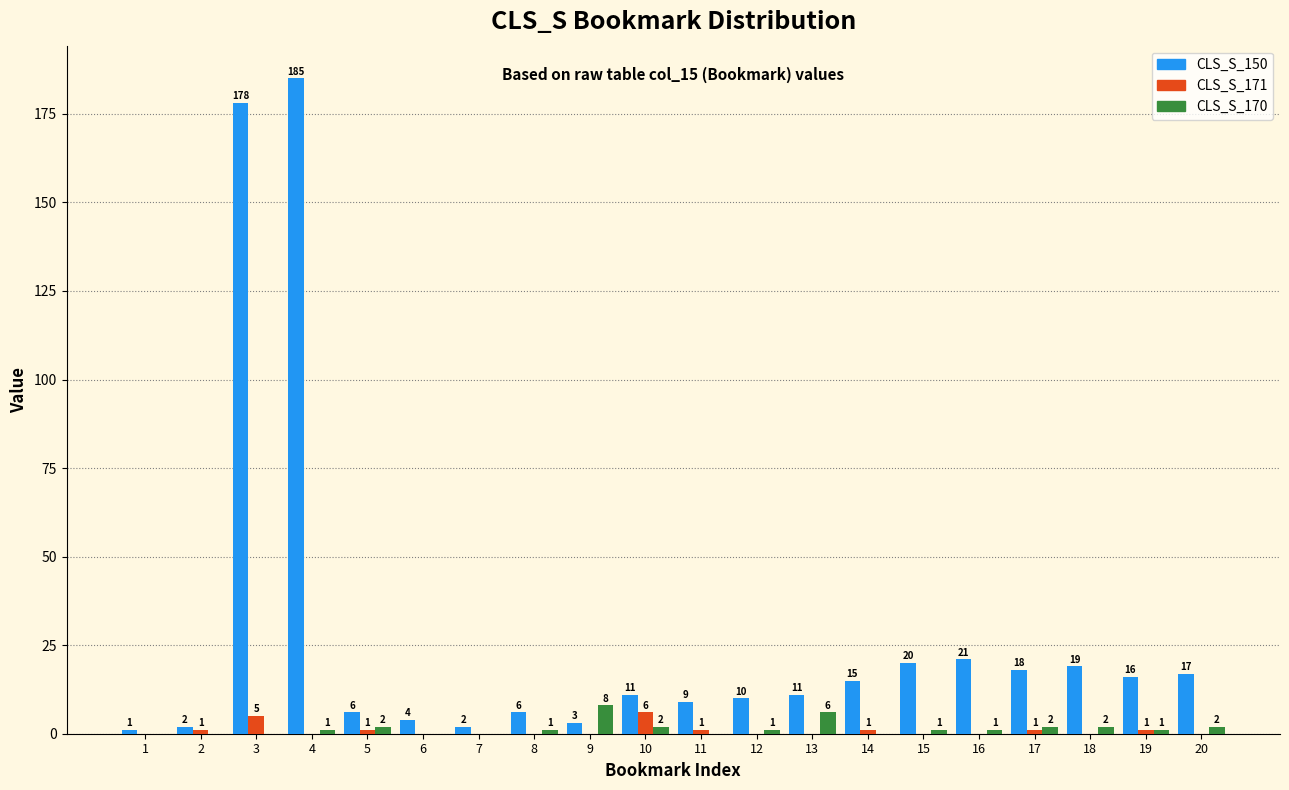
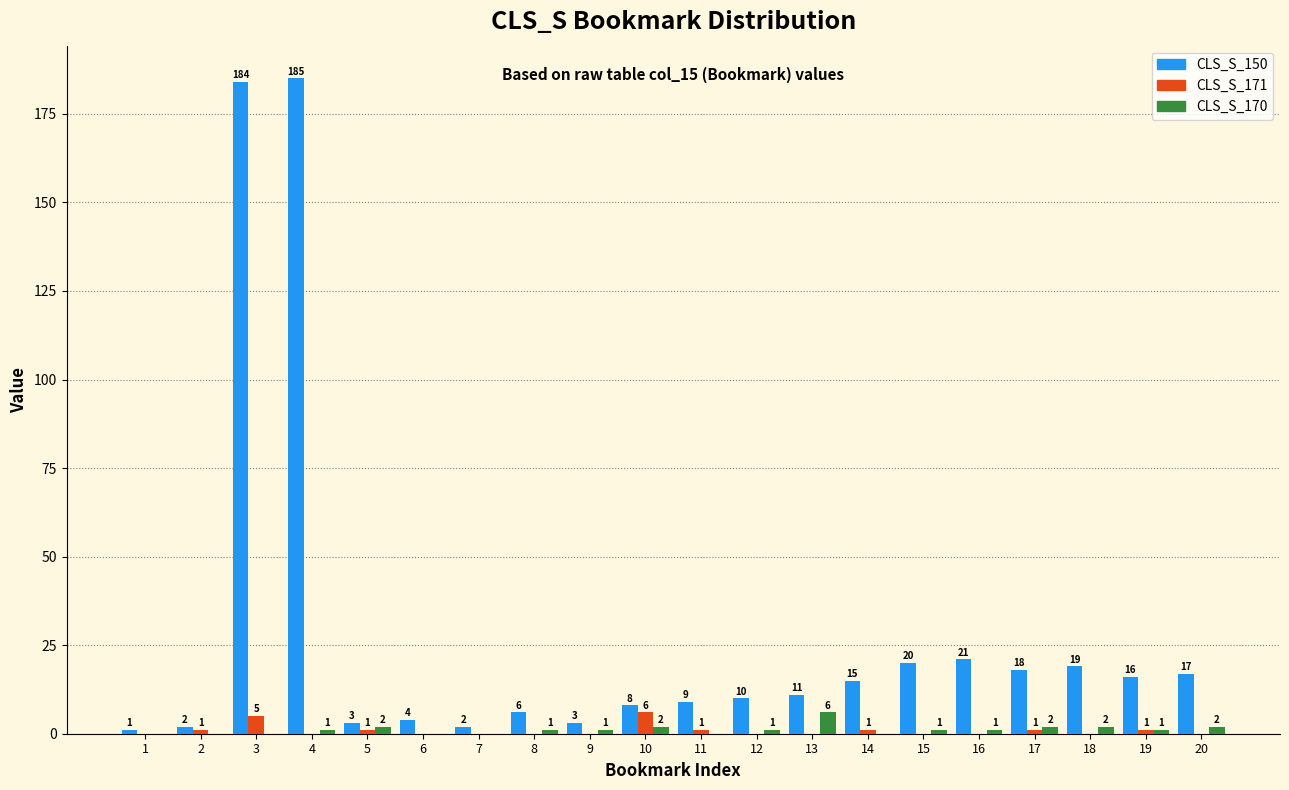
CLS_S_150, 3: 178 -> 184
CLS_S_150, 5: 6 -> 3
CLS_S_170, 9: 8 -> 1
CLS_S_150, 10: 11 -> 8
